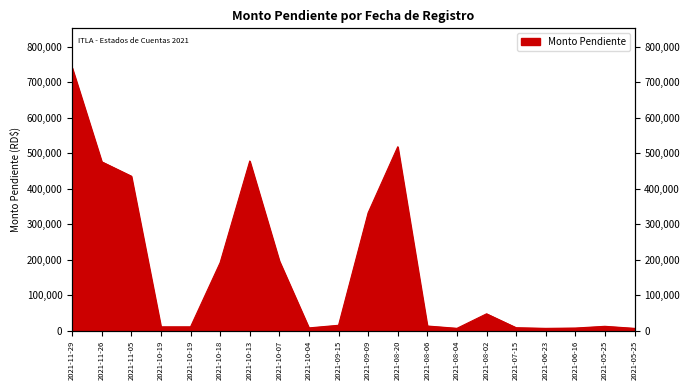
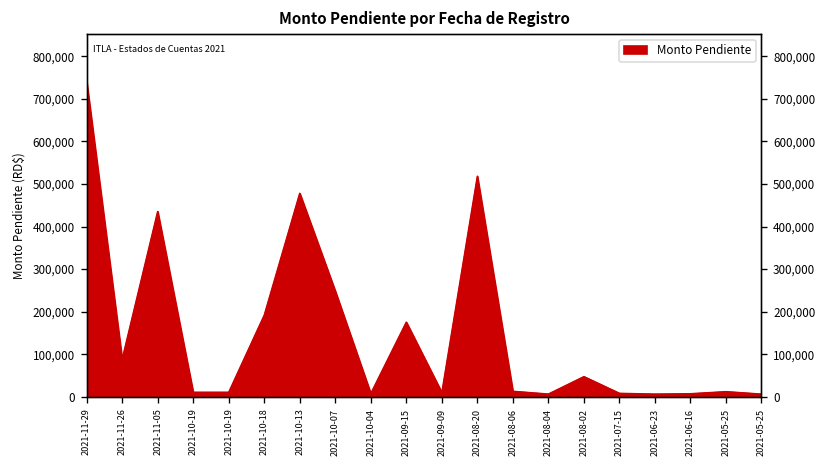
2021-11-26: 480,000 -> 90,000
2021-10-07: 200,000 -> 250,000
2021-09-15: 20,000 -> 180,000
2021-09-09: 330,000 -> 10,000
